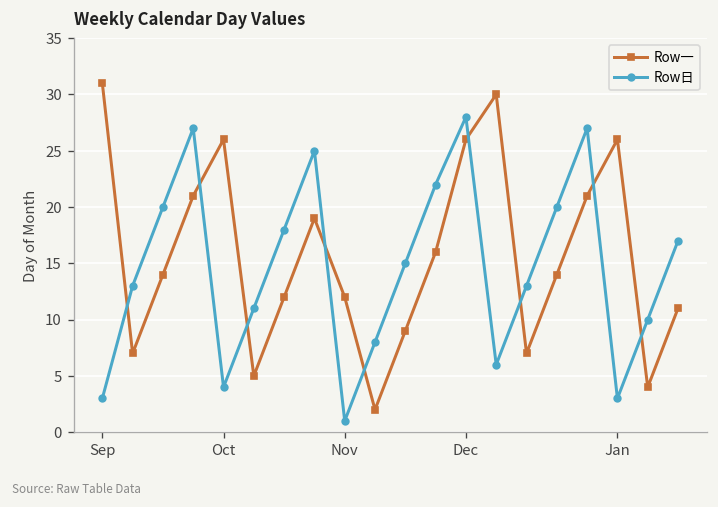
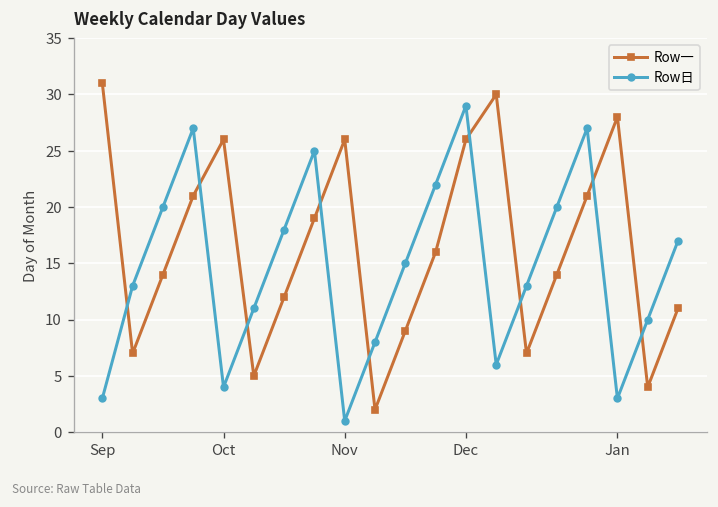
Row一, Nov: 12 -> 26
Row日, Dec: 28 -> 29
Row一, Jan: 26 -> 28
